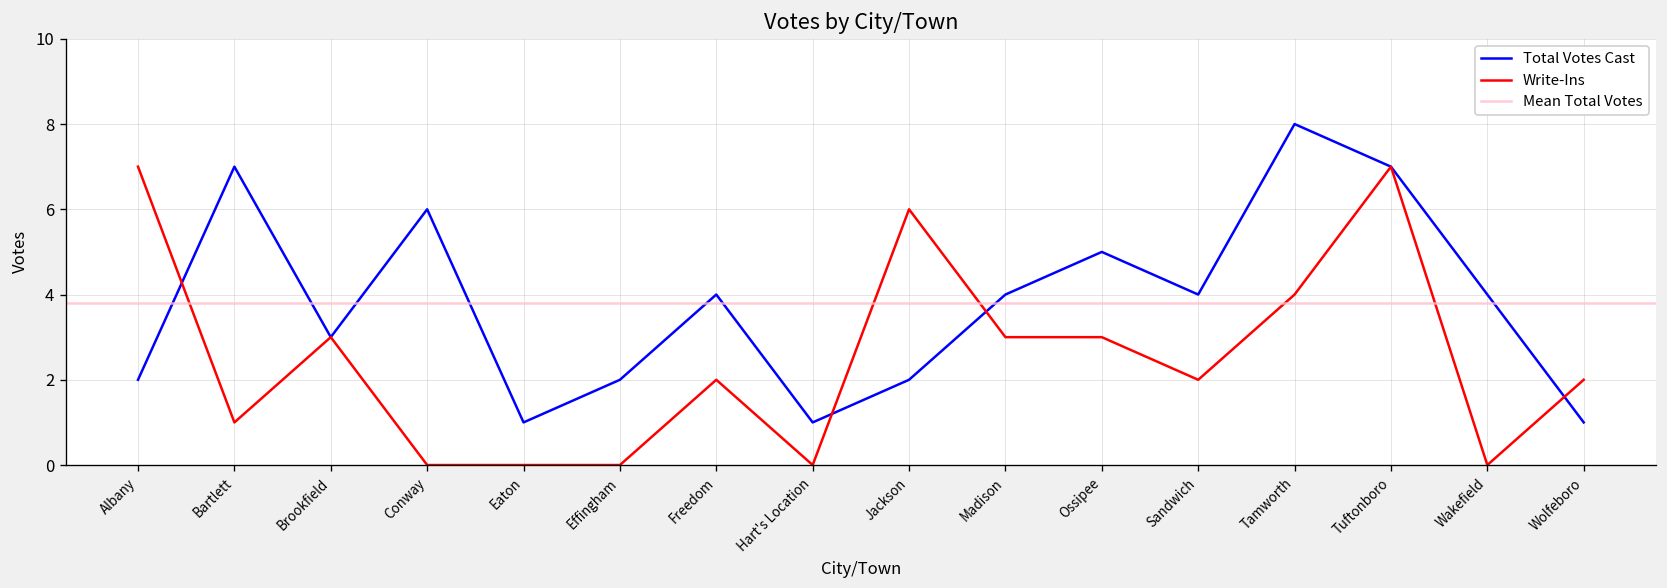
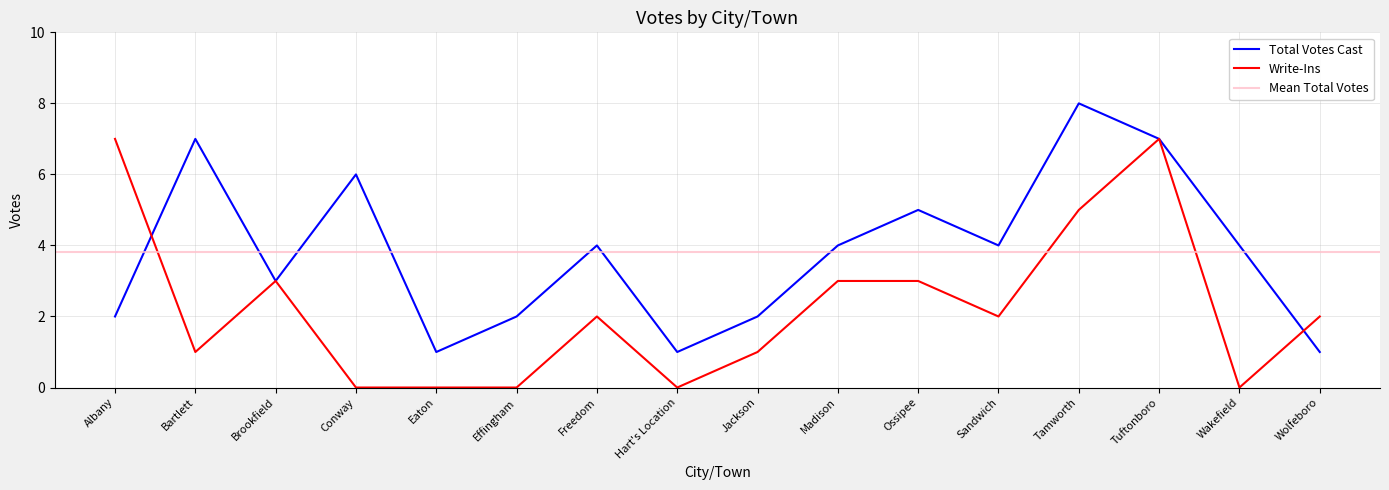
Write-Ins, Jackson: 6 -> 1
Write-Ins, Tamworth: 4 -> 5
